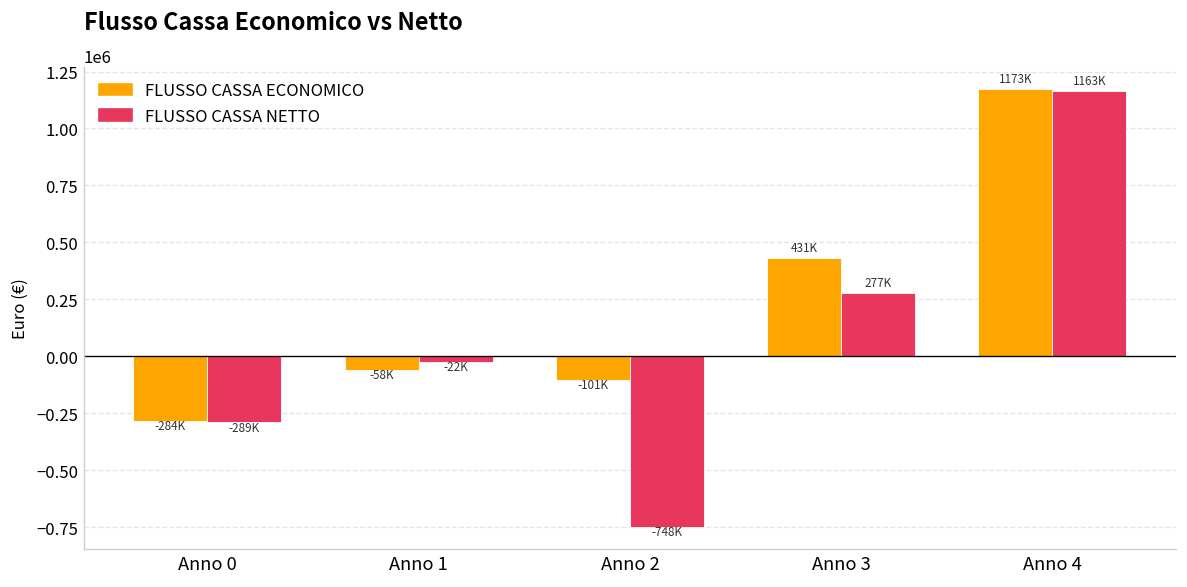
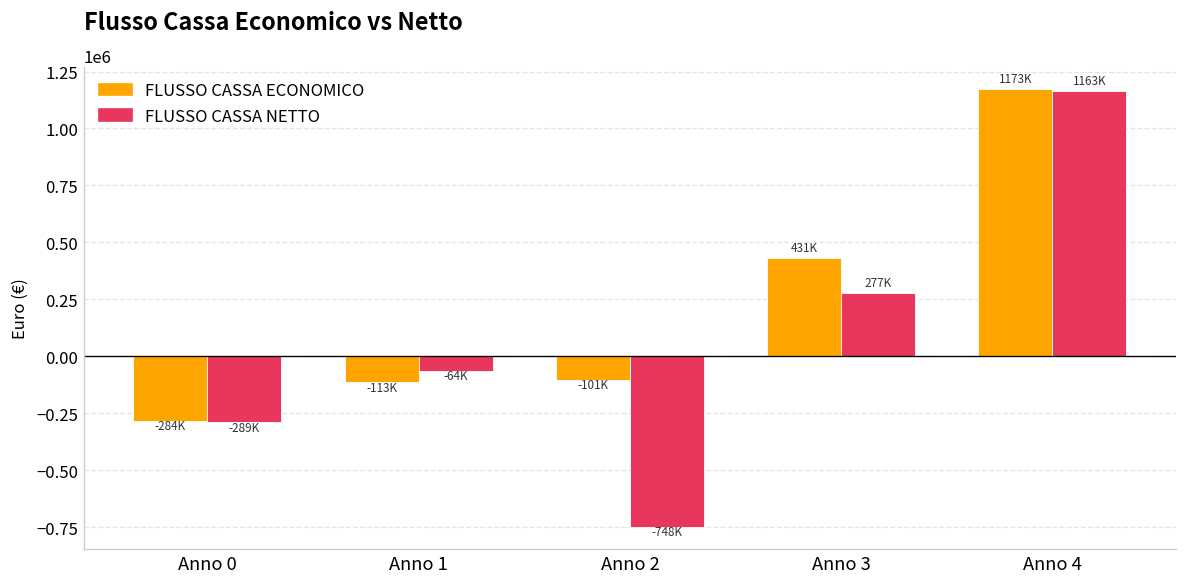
FLUSSO CASSA ECONOMICO, Anno 1: -58K -> -113K
FLUSSO CASSA NETTO, Anno 1: -22K -> -64K
